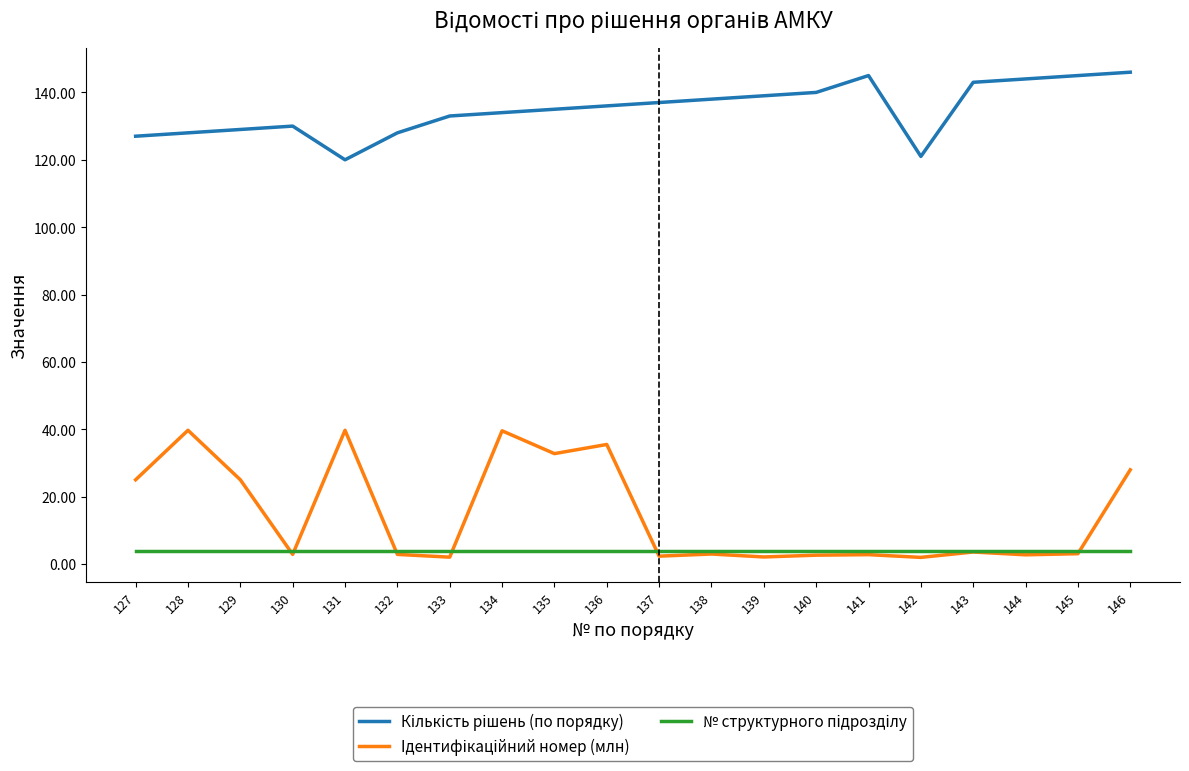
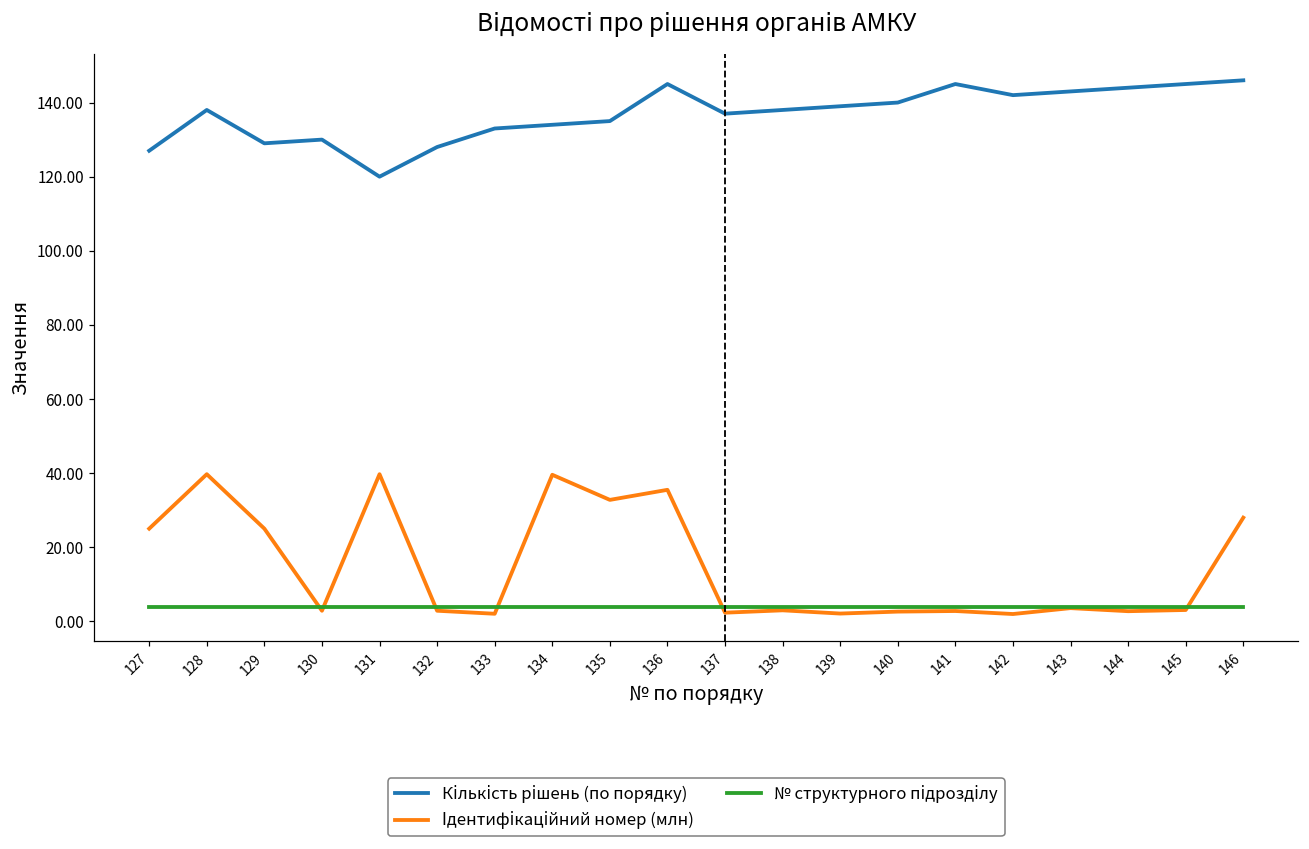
Кількість рішень (по порядку), 128: 128 -> 138
Кількість рішень (по порядку), 136: 136 -> 145
Кількість рішень (по порядку), 142: 121 -> 142
